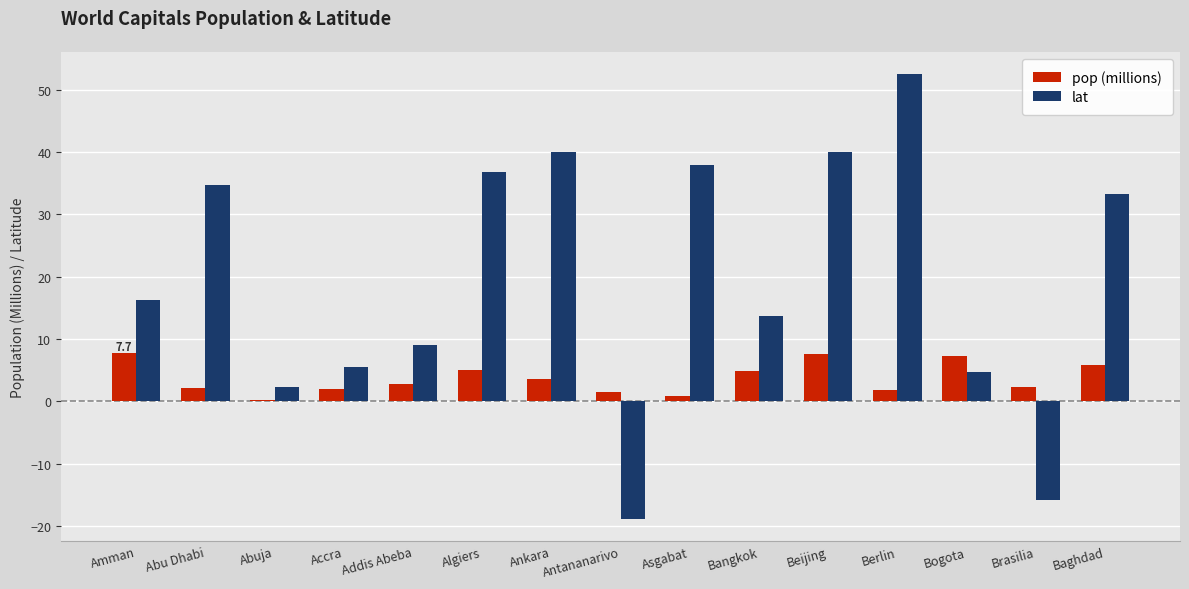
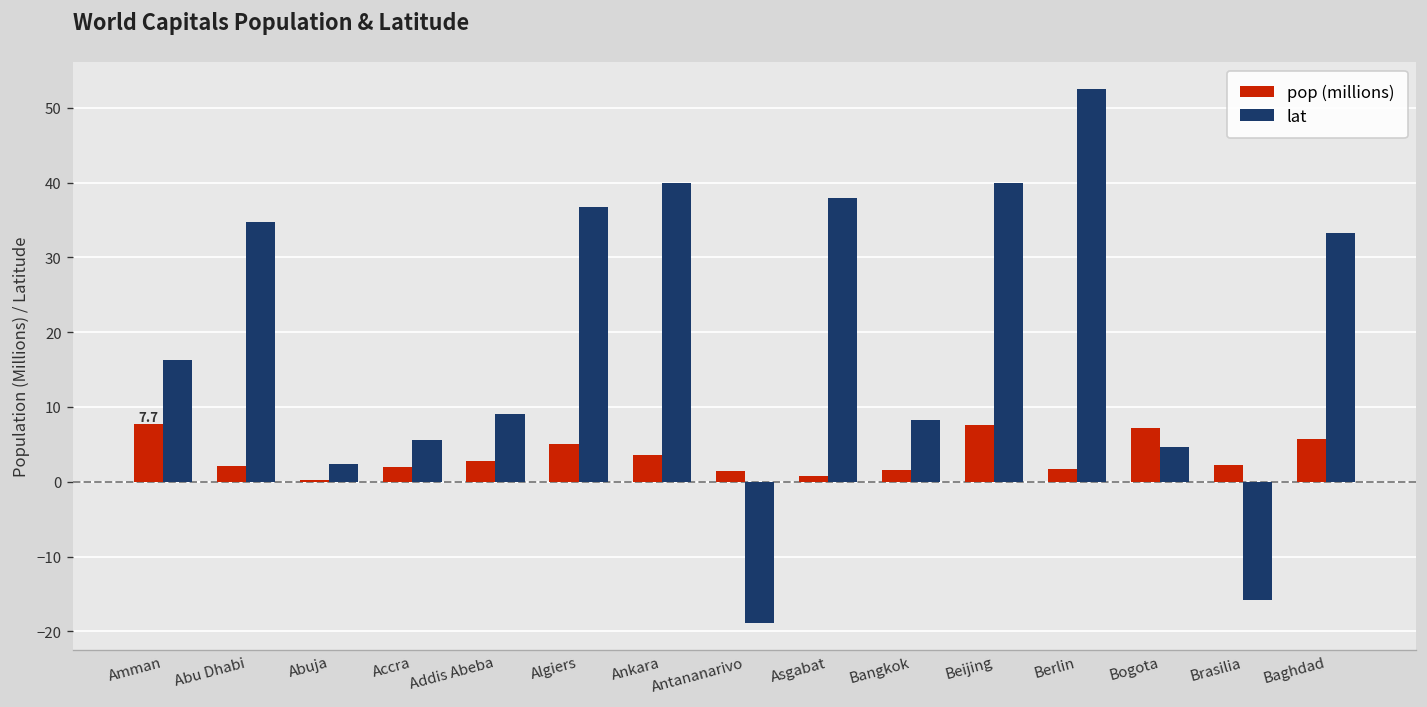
pop (millions), Bangkok: 5 -> 2
lat, Bangkok: 14 -> 8
